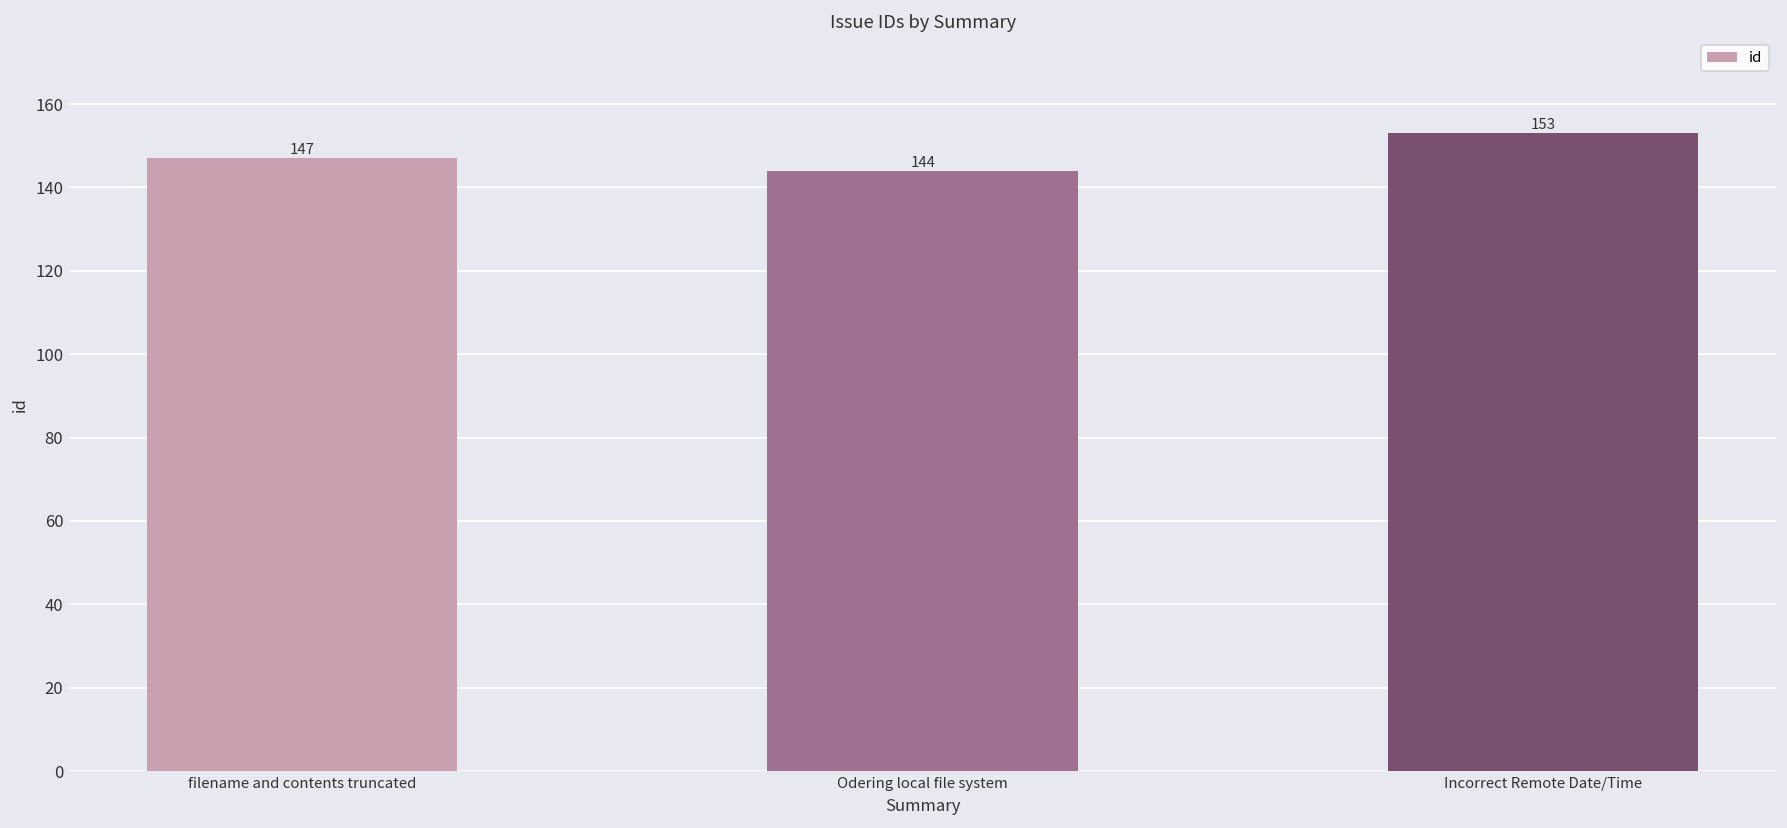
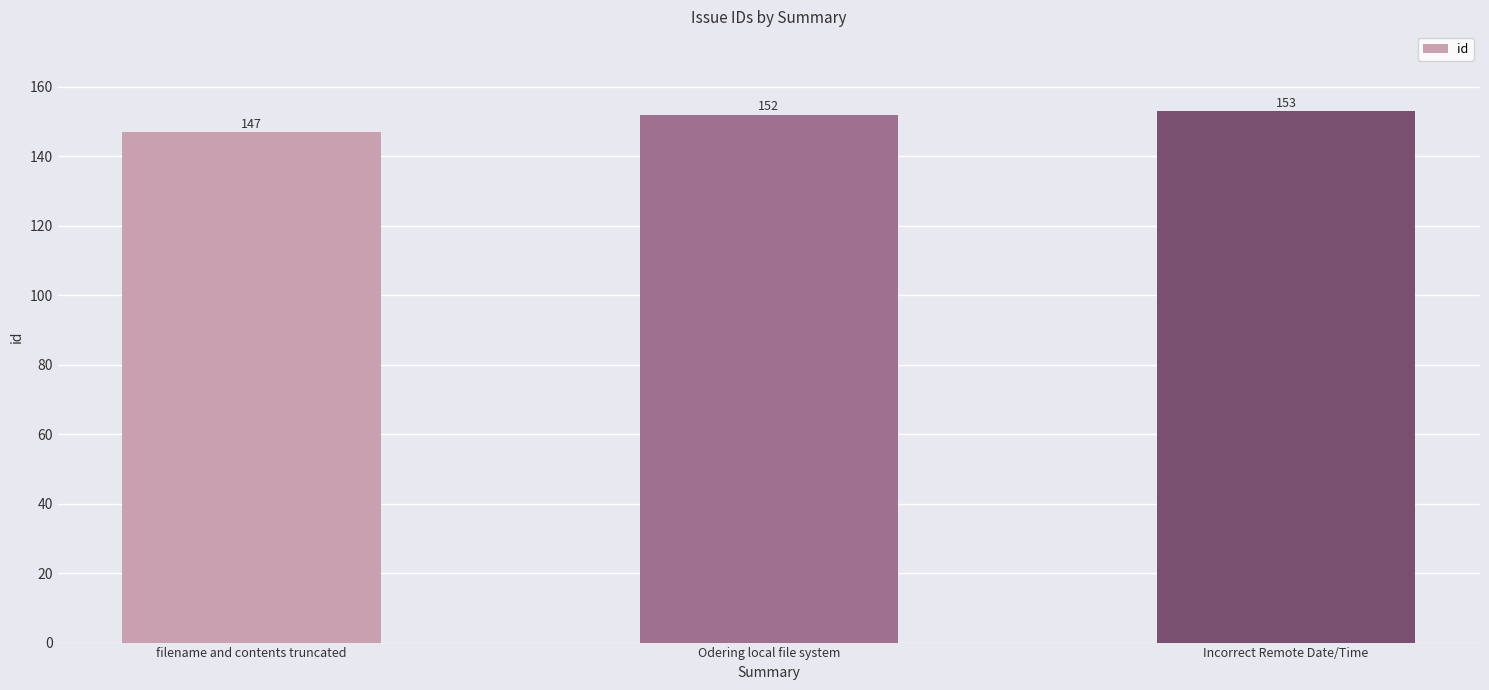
Odering local file system: 144 -> 152
